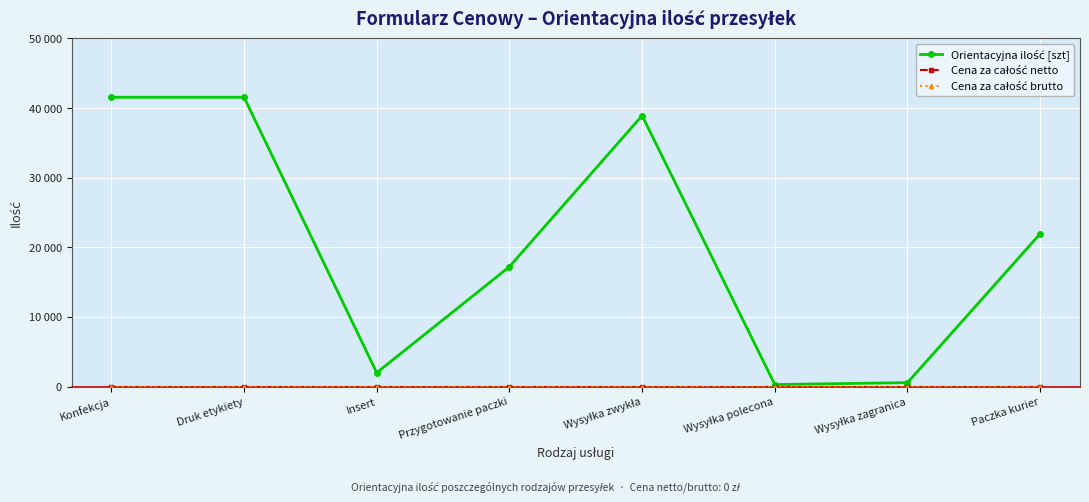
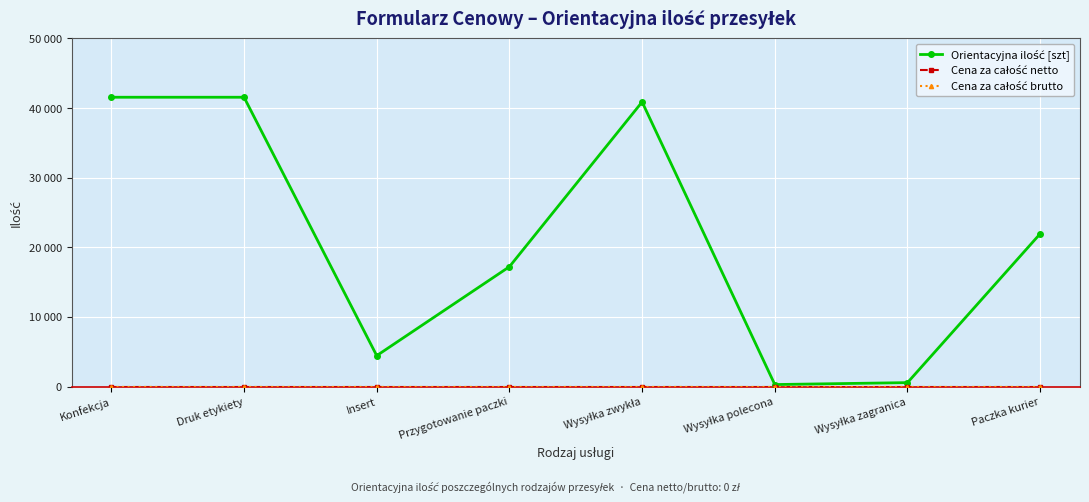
Orientacyjna ilość [szt], Insert: 2000 -> 4000
Orientacyjna ilość [szt], Wysyłka zwykła: 39000 -> 41000
